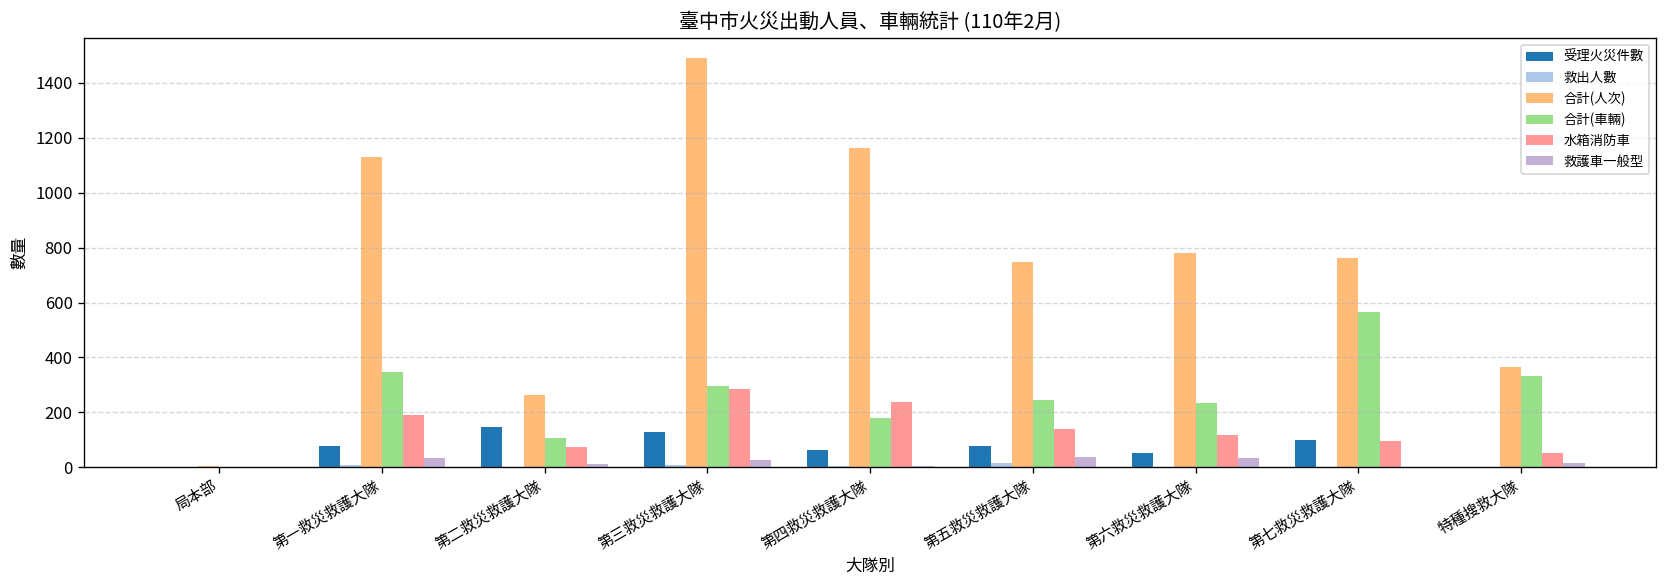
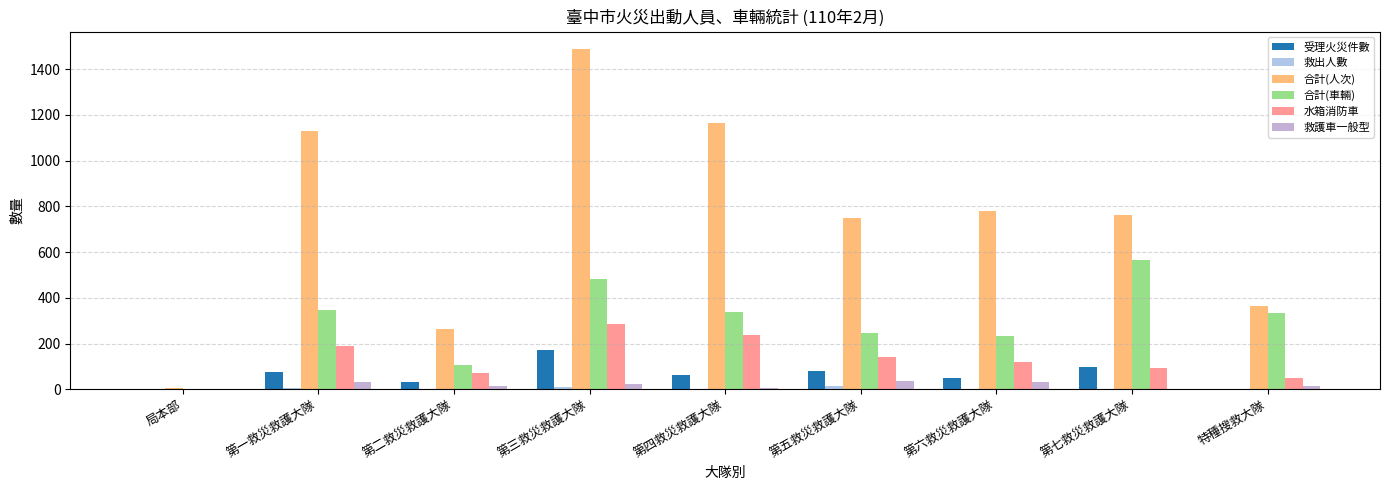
受理火災件數, 第二救災救護大隊: 150 -> 30
受理火災件數, 第三救災救護大隊: 130 -> 170
合計(車輛), 第三救災救護大隊: 300 -> 480
合計(車輛), 第四救災救護大隊: 180 -> 340
